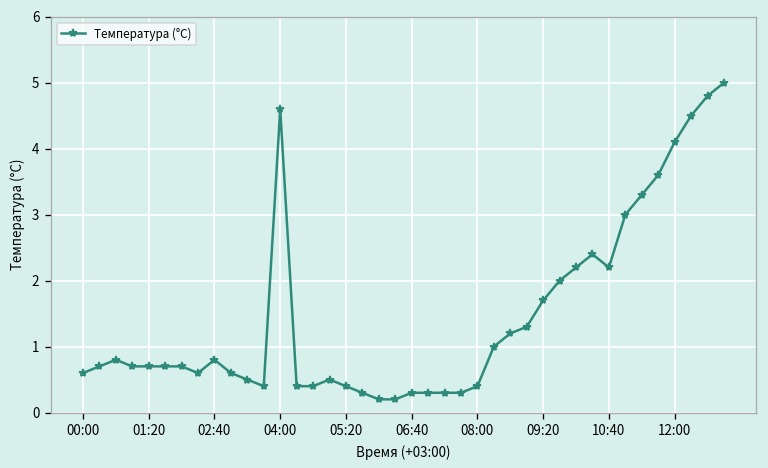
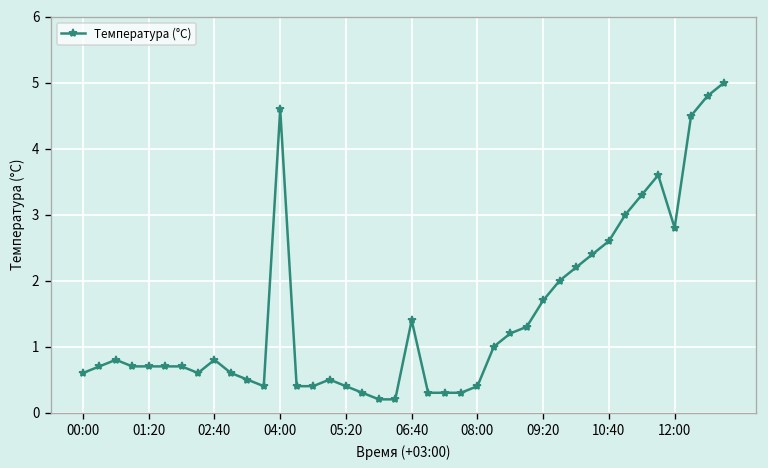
06:40: 0.3 -> 1.4
10:40: 2.2 -> 2.6
12:00: 4.1 -> 2.8
